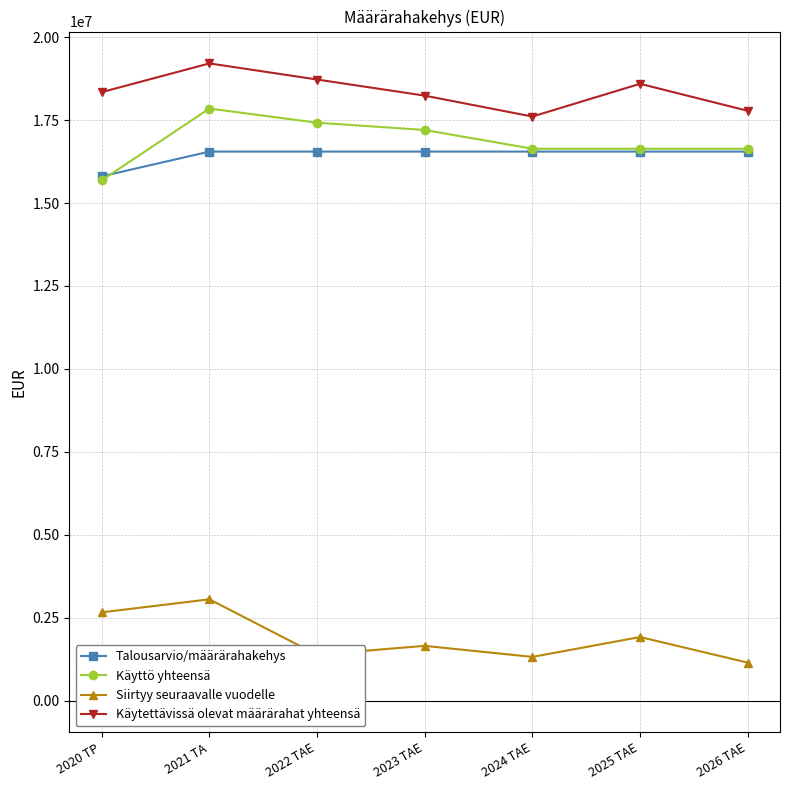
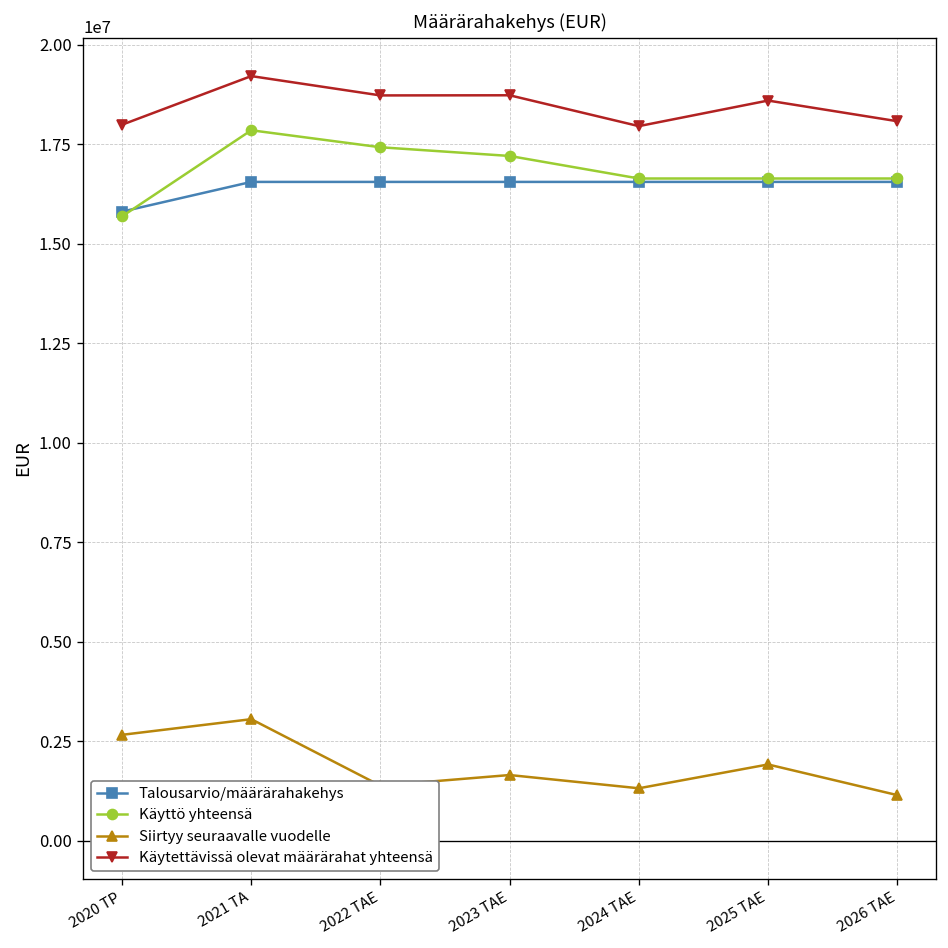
Käytettävissä olevat määrärahat yhteensä, 2020 TP: 18300000 -> 18000000
Käytettävissä olevat määrärahat yhteensä, 2023 TAE: 18200000 -> 18700000
Käytettävissä olevat määrärahat yhteensä, 2024 TAE: 17600000 -> 18000000
Käytettävissä olevat määrärahat yhteensä, 2026 TAE: 17800000 -> 18100000
